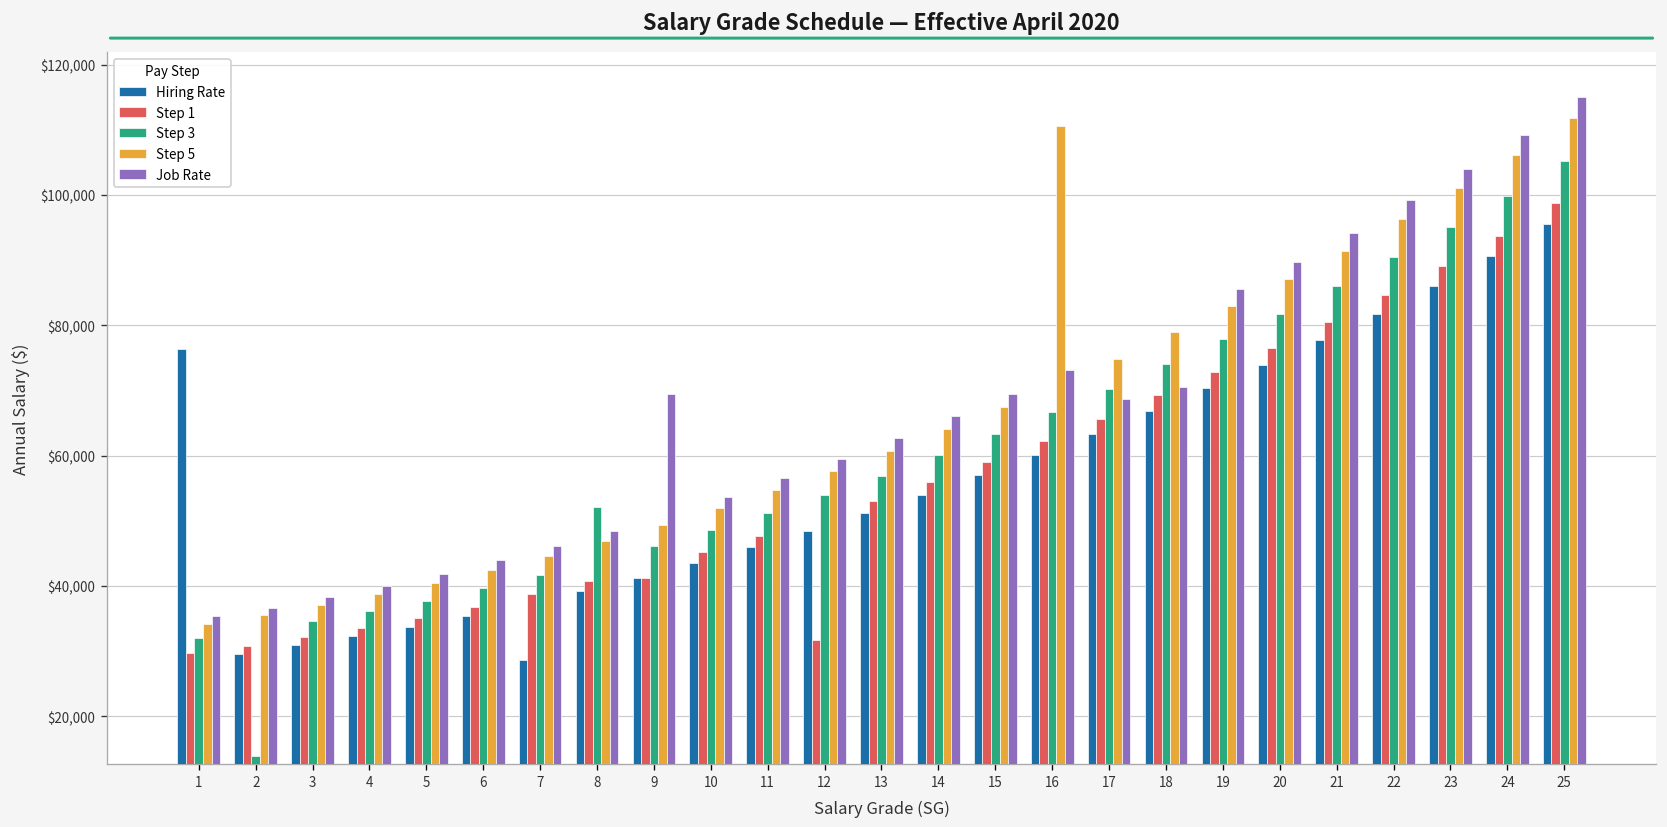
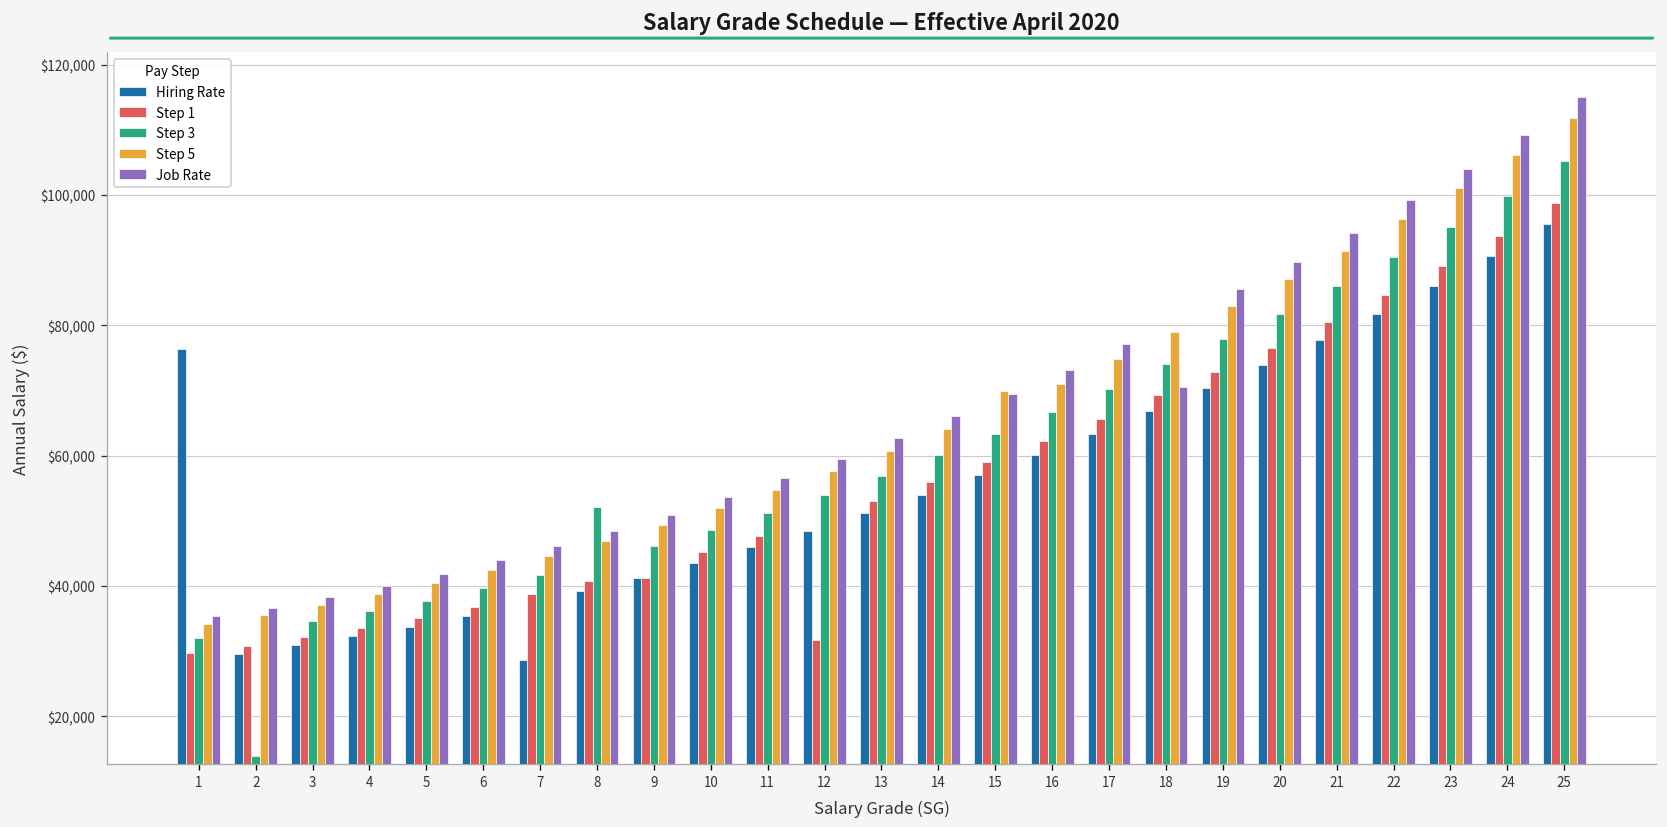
Job Rate, 9: $69,000 -> $51,000
Step 5, 15: $67,000 -> $70,000
Step 5, 16: $111,000 -> $71,000
Job Rate, 17: $69,000 -> $77,000
